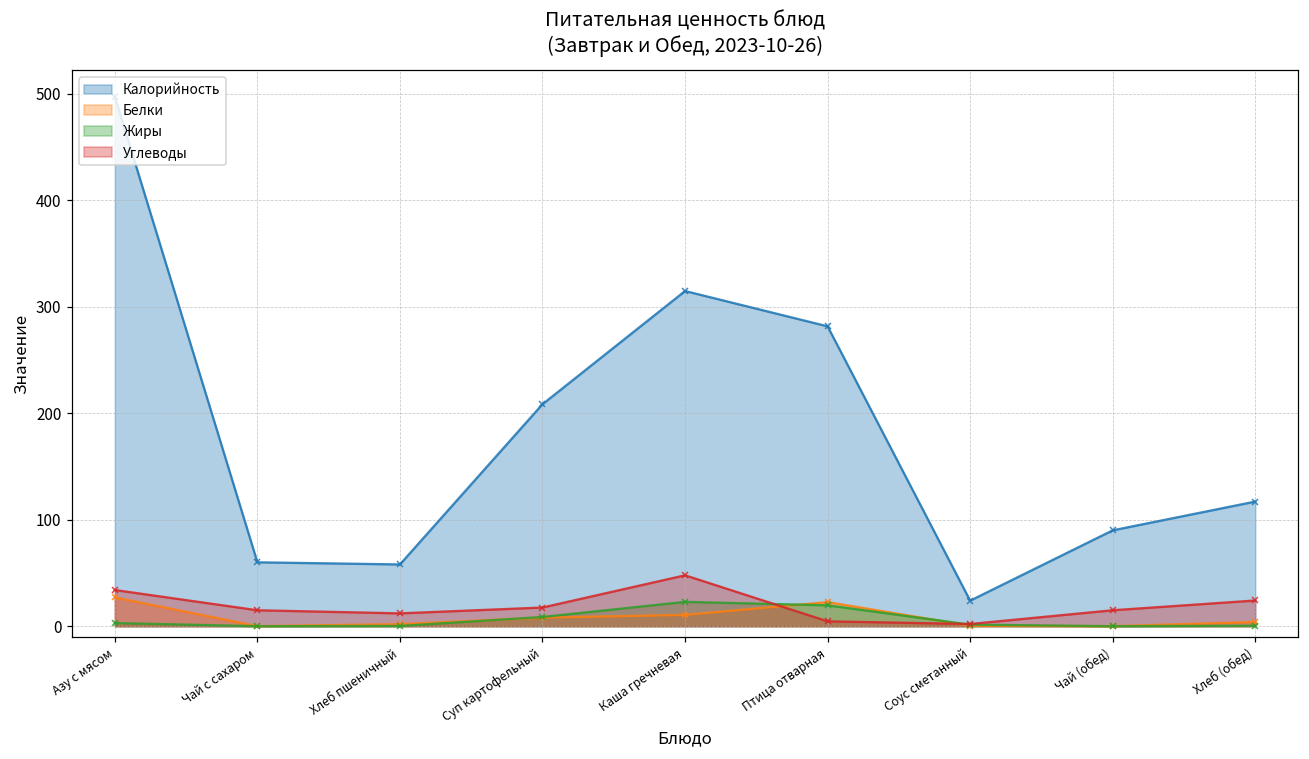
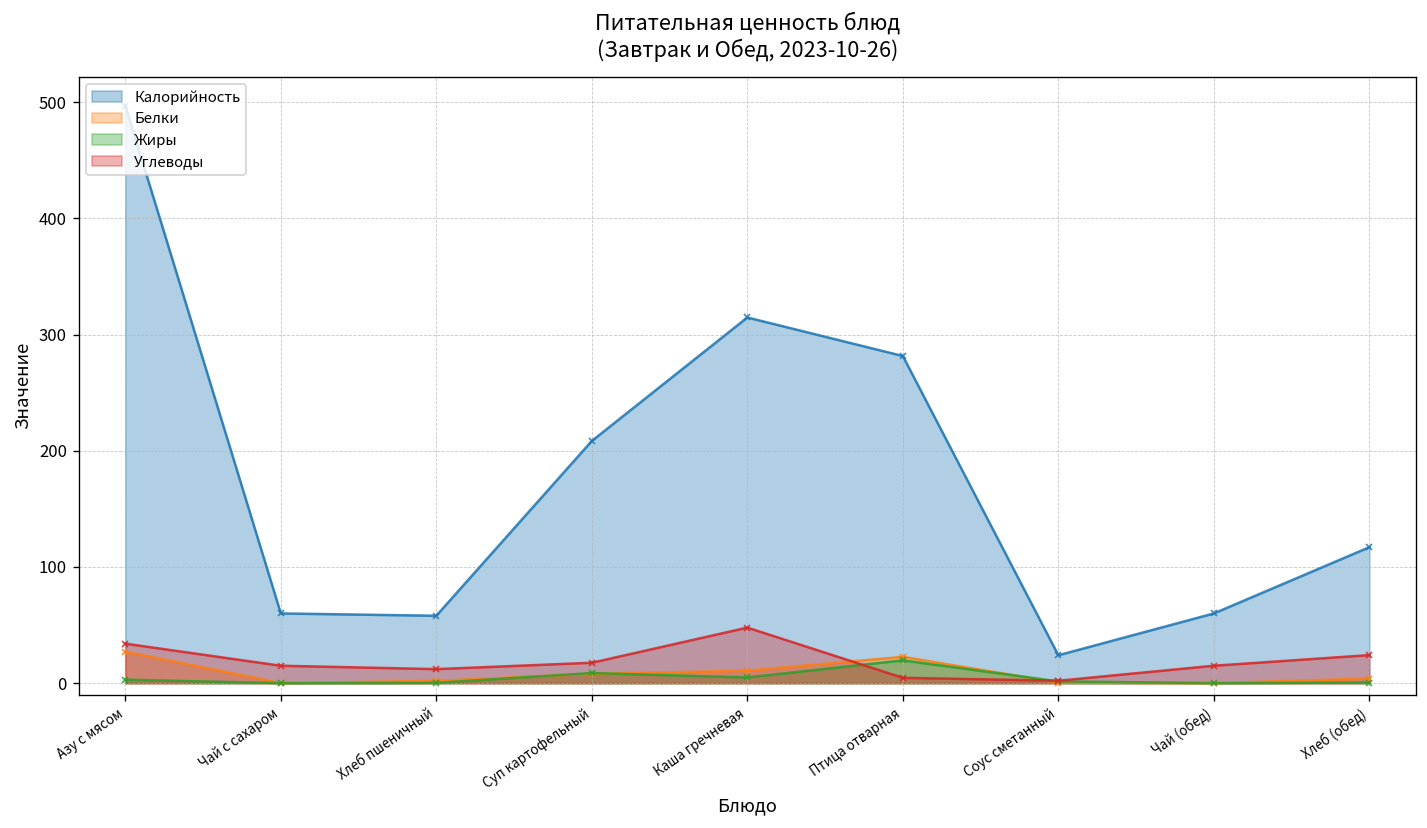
Жиры, Каша гречневая: 20 -> 0
Калорийность, Чай (обед): 90 -> 60
